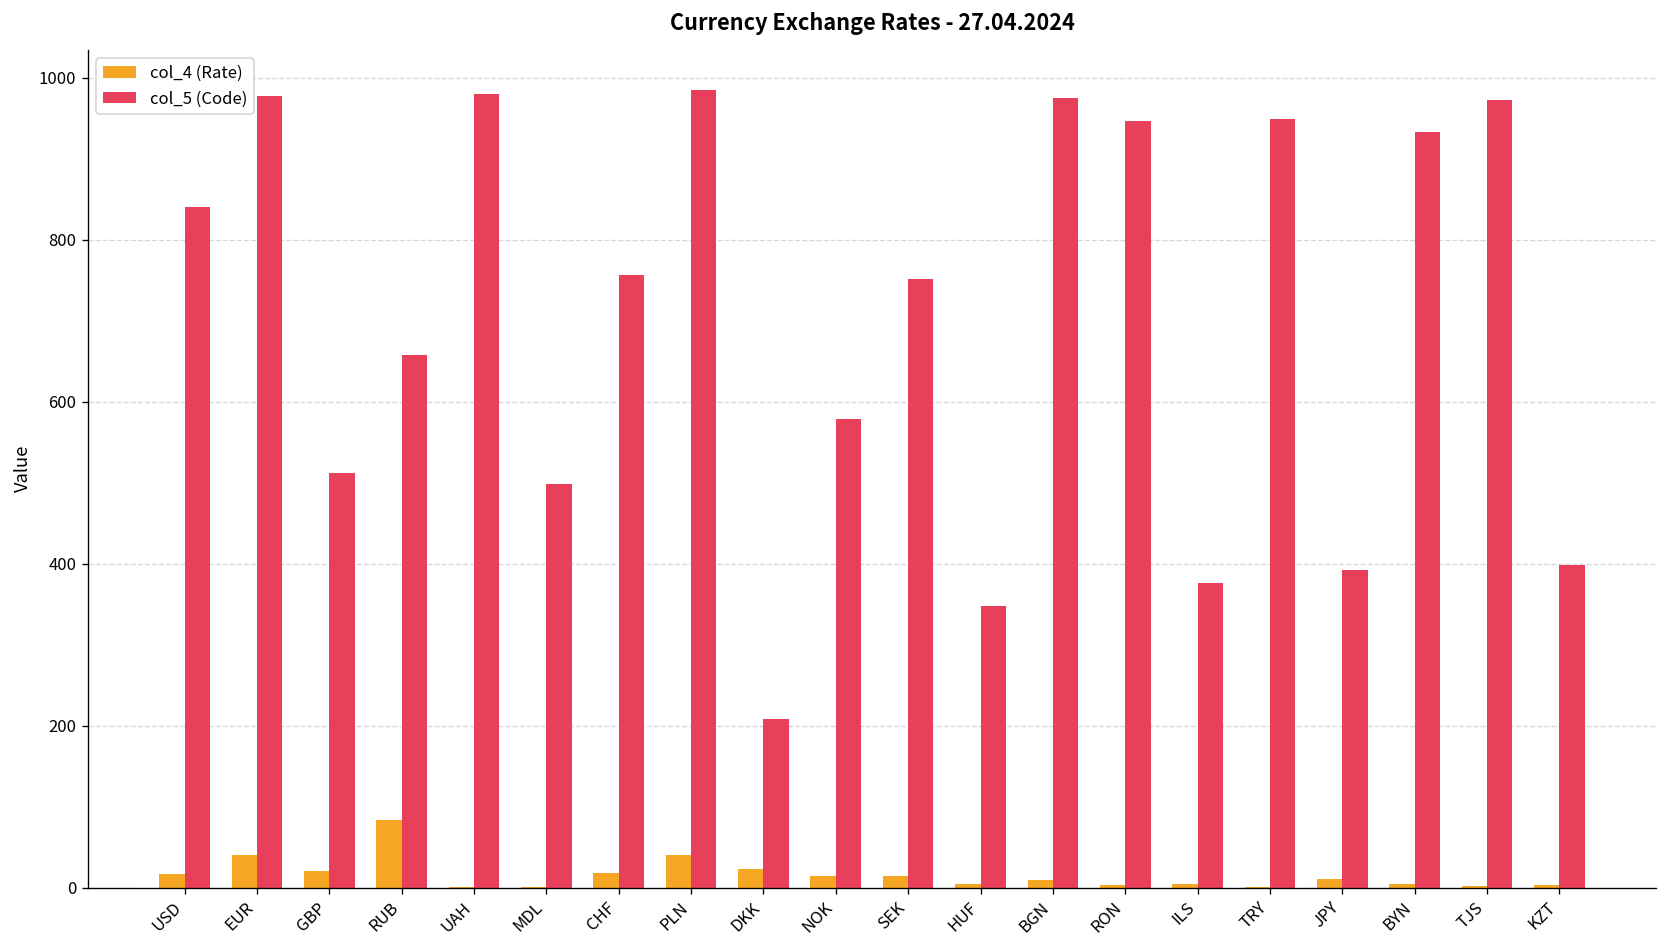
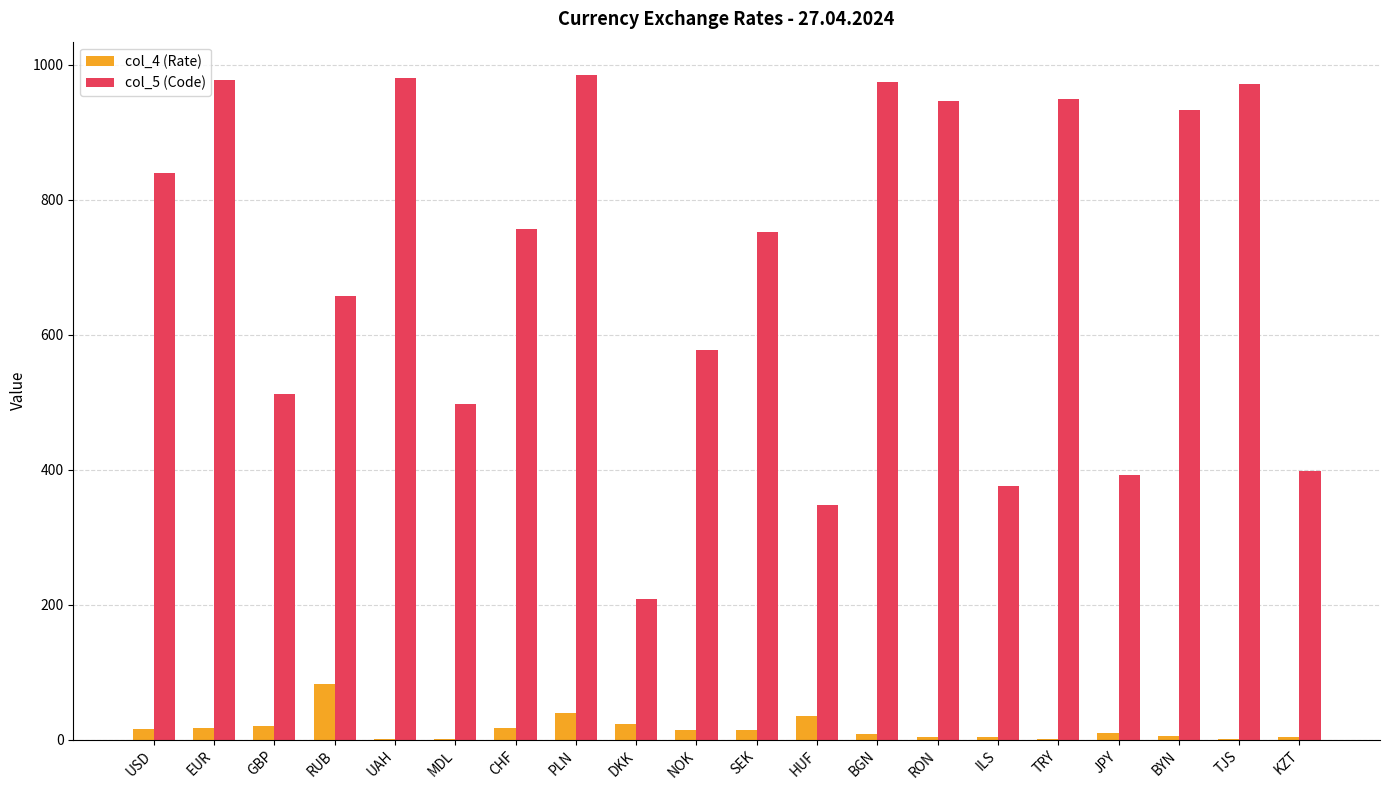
col_4 (Rate), EUR: 40 -> 20
col_4 (Rate), HUF: 0 -> 40
